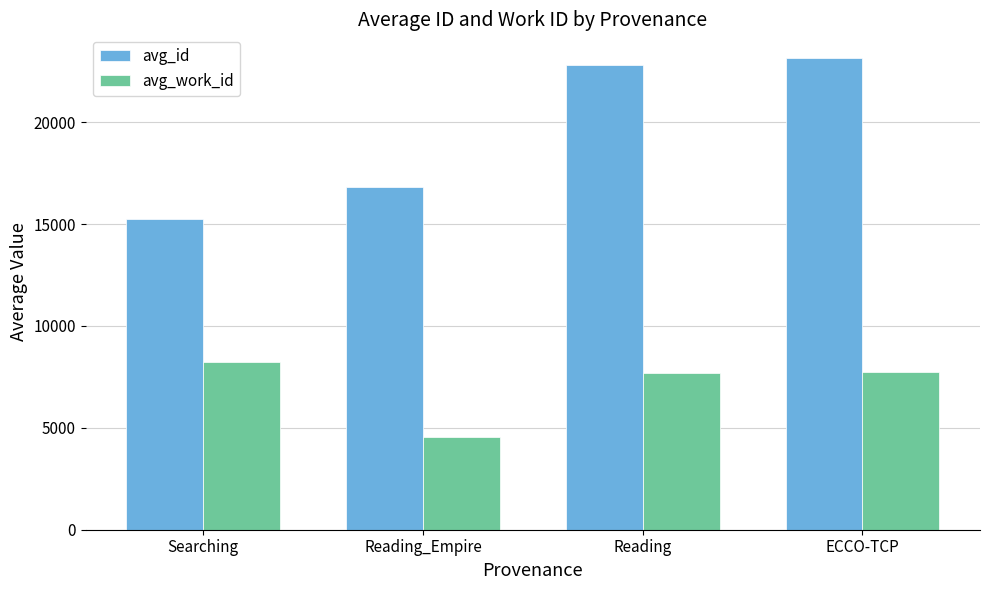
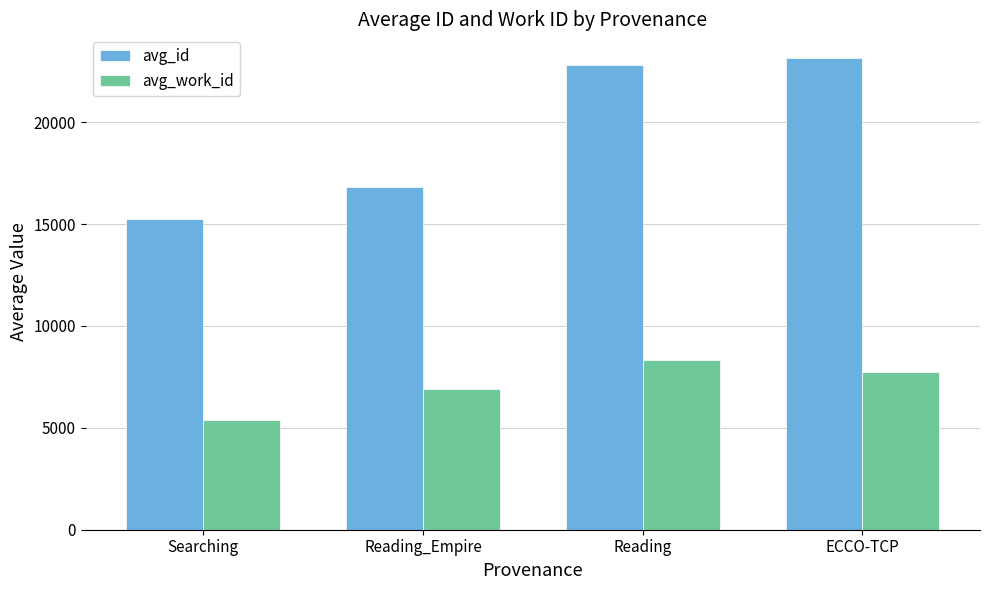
avg_work_id, Searching: 8200 -> 5400
avg_work_id, Reading_Empire: 4500 -> 6900
avg_work_id, Reading: 7700 -> 8300
